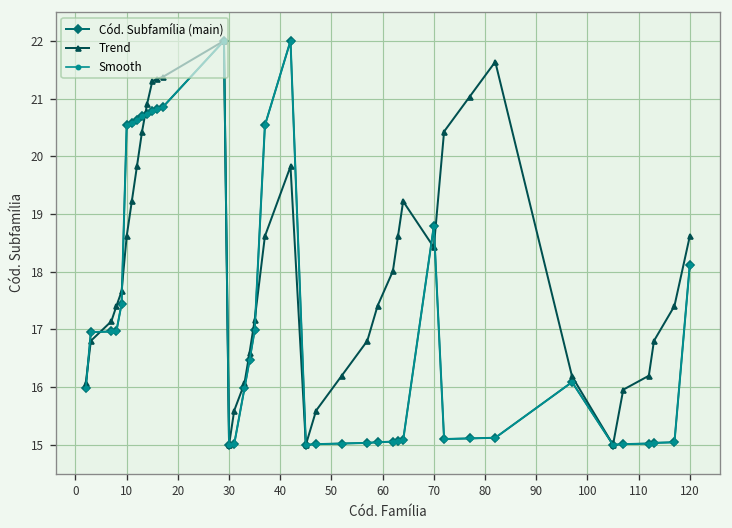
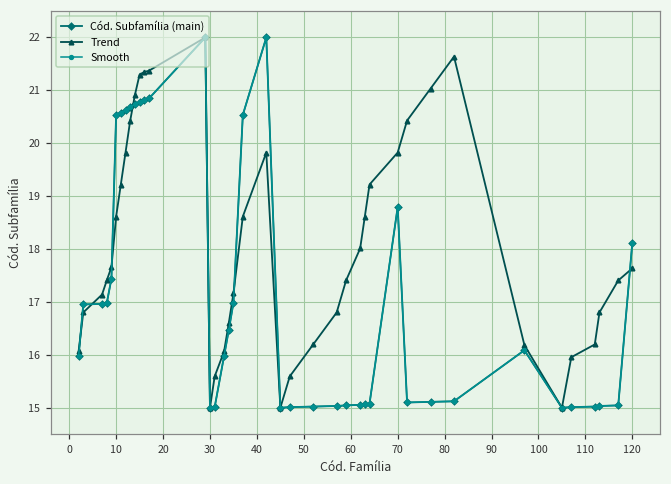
Trend, 70: 18.4 -> 19.8
Trend, 120: 18.6 -> 17.6
